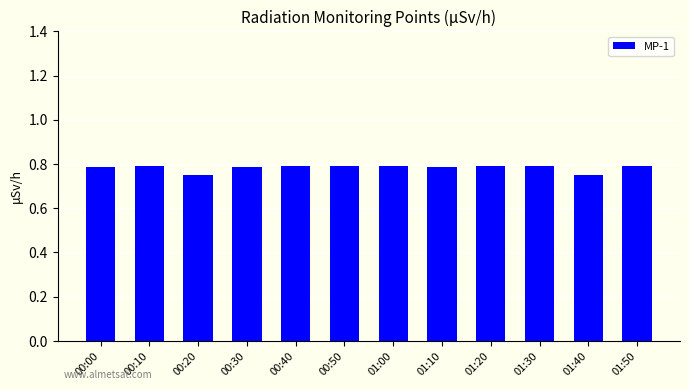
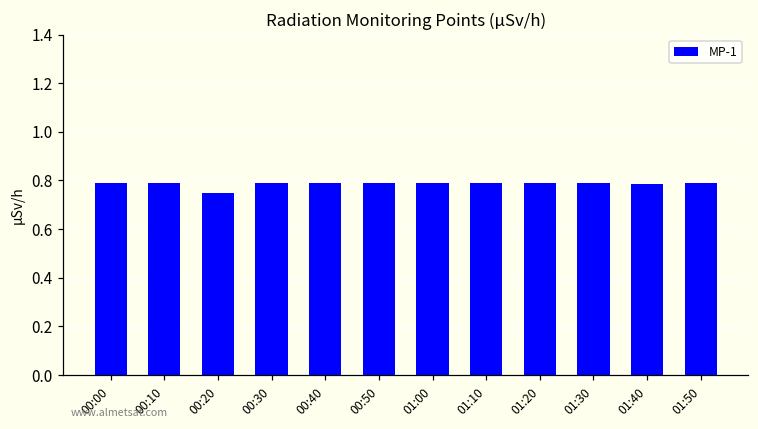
01:40: 0.75 -> 0.79
